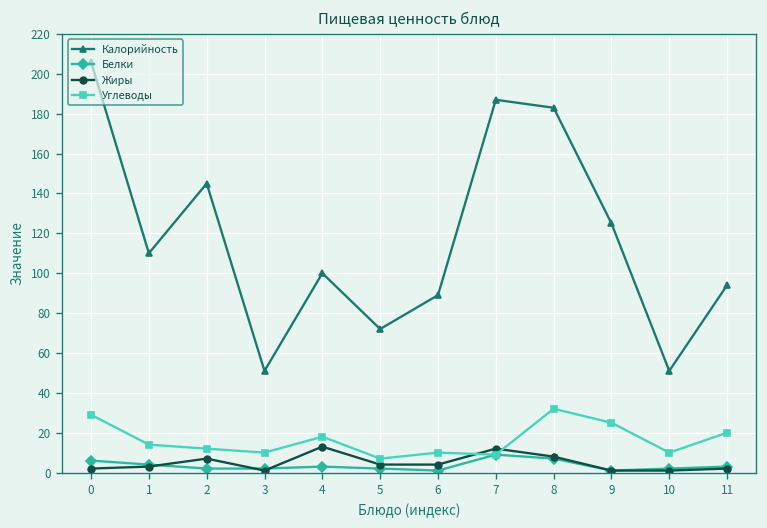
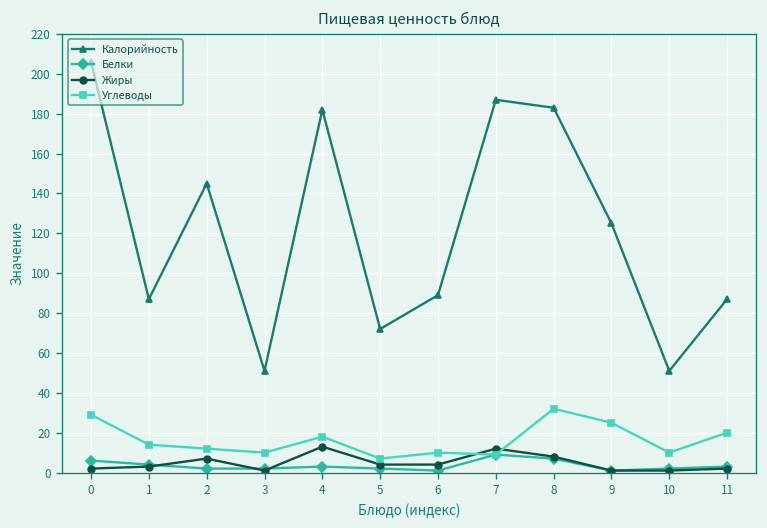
Калорийность, 1: 110 -> 87
Калорийность, 4: 100 -> 182
Калорийность, 11: 94 -> 87
